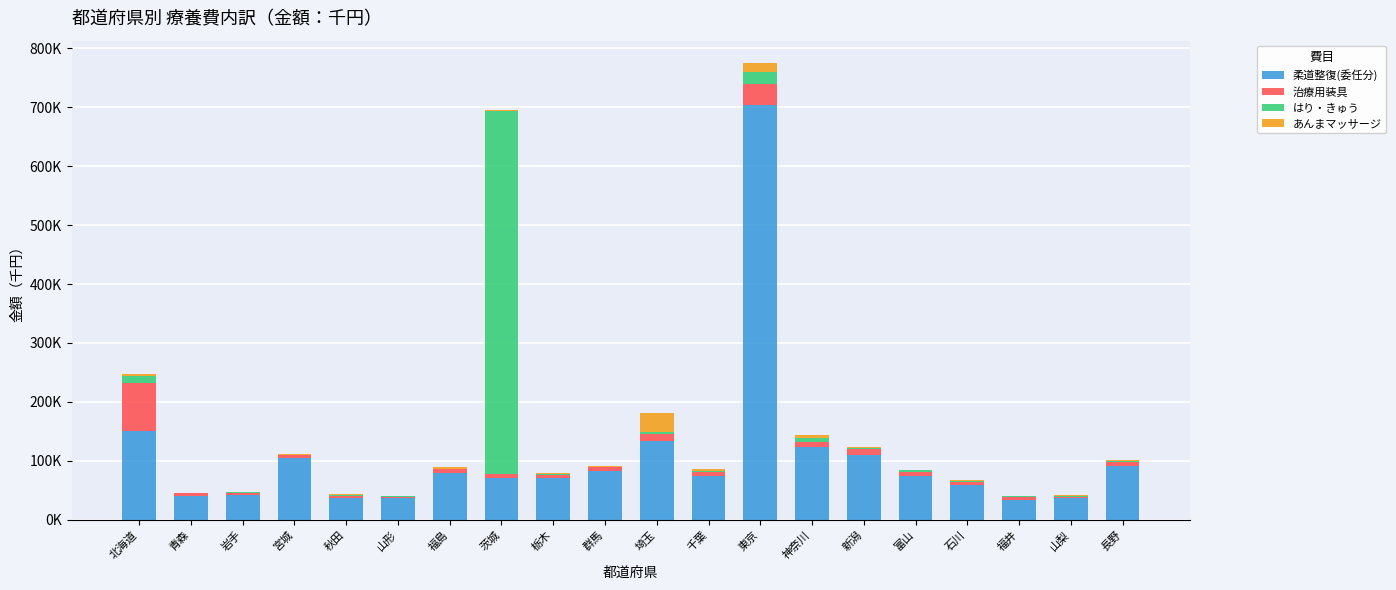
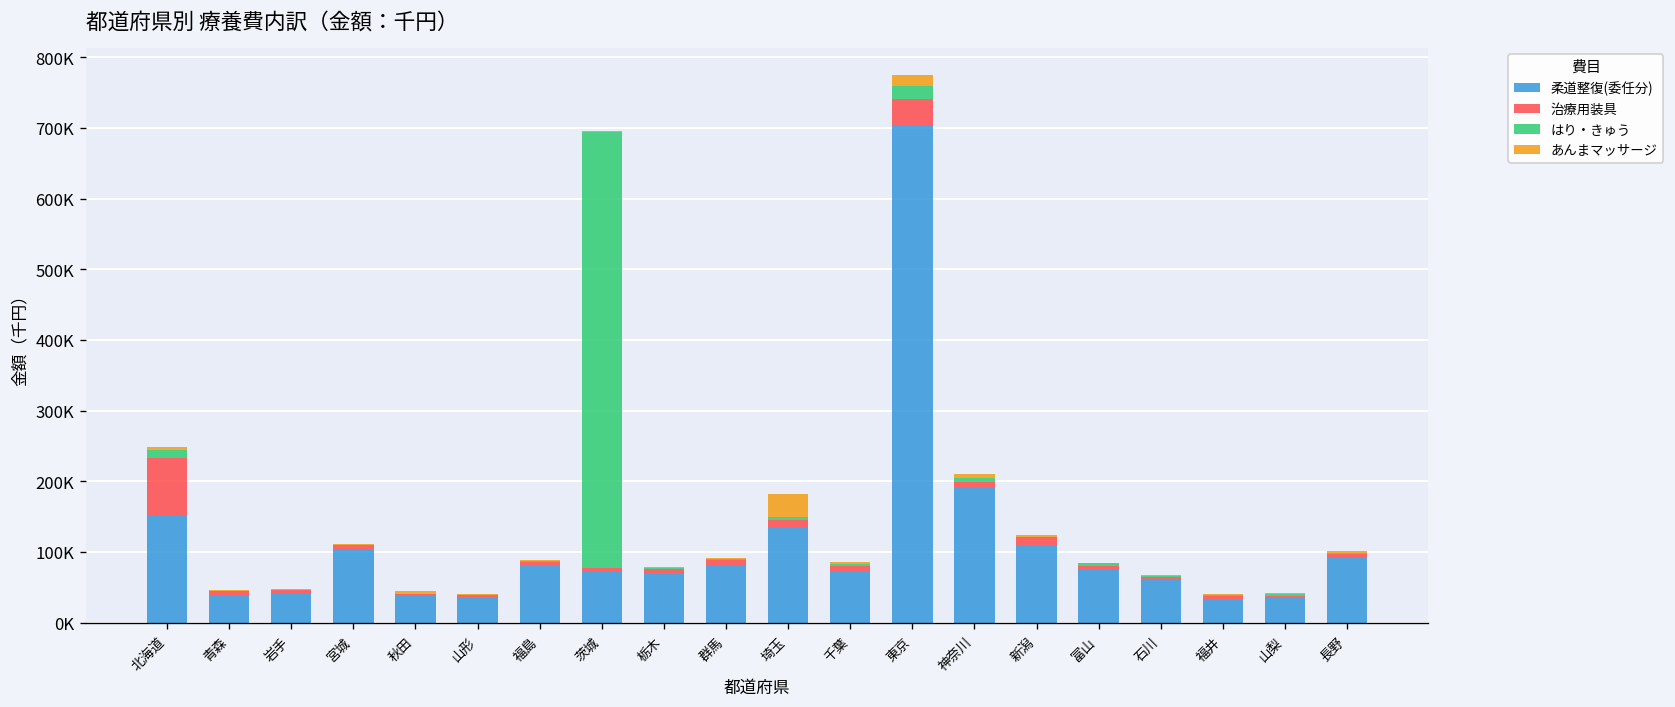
柔道整復(委任分), 神奈川: 120000 -> 190000
